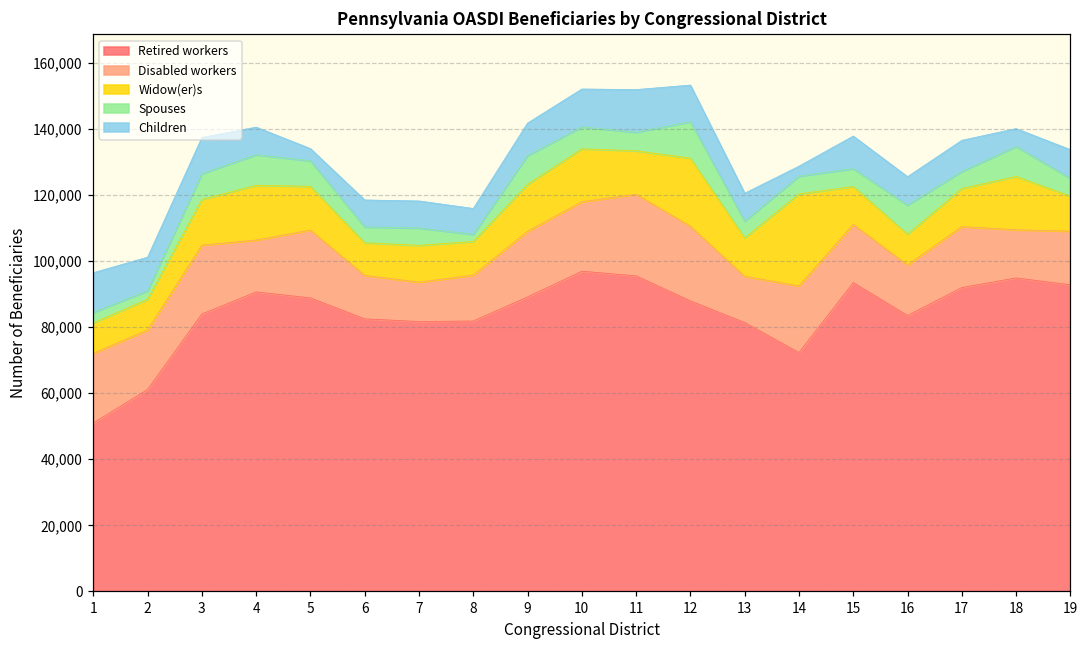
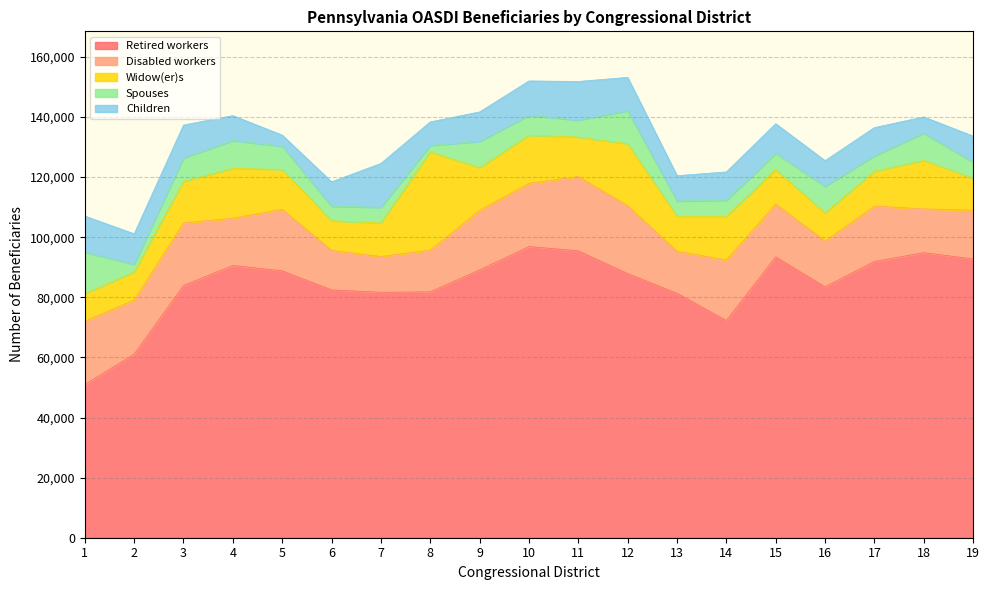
Spouses, 1: 3,000 -> 14,000
Children, 7: 8,000 -> 15,000
Widow(er)s, 8: 10,000 -> 33,000
Widow(er)s, 14: 28,000 -> 14,000
Children, 14: 3,000 -> 9,000
